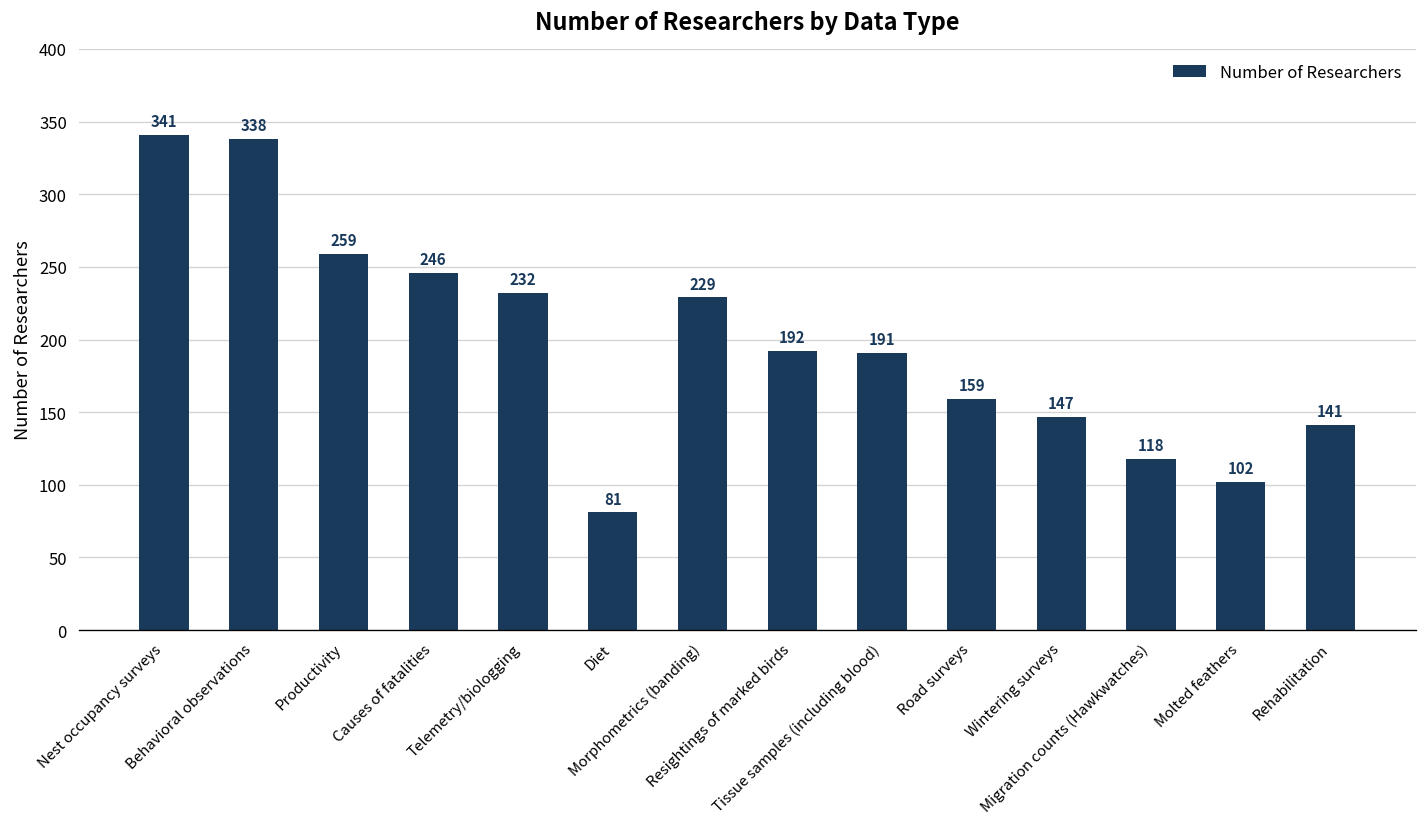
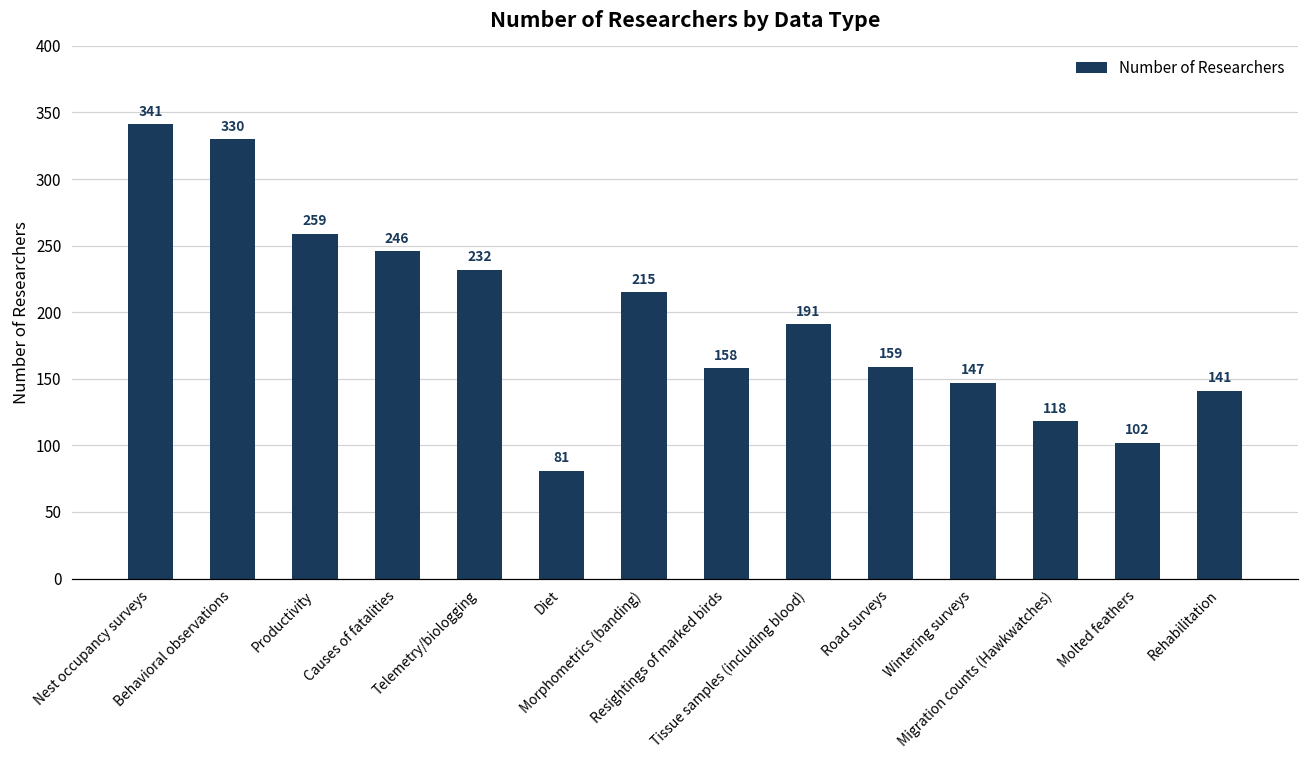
Behavioral observations: 338 -> 330
Morphometrics (banding): 229 -> 215
Resightings of marked birds: 192 -> 158
